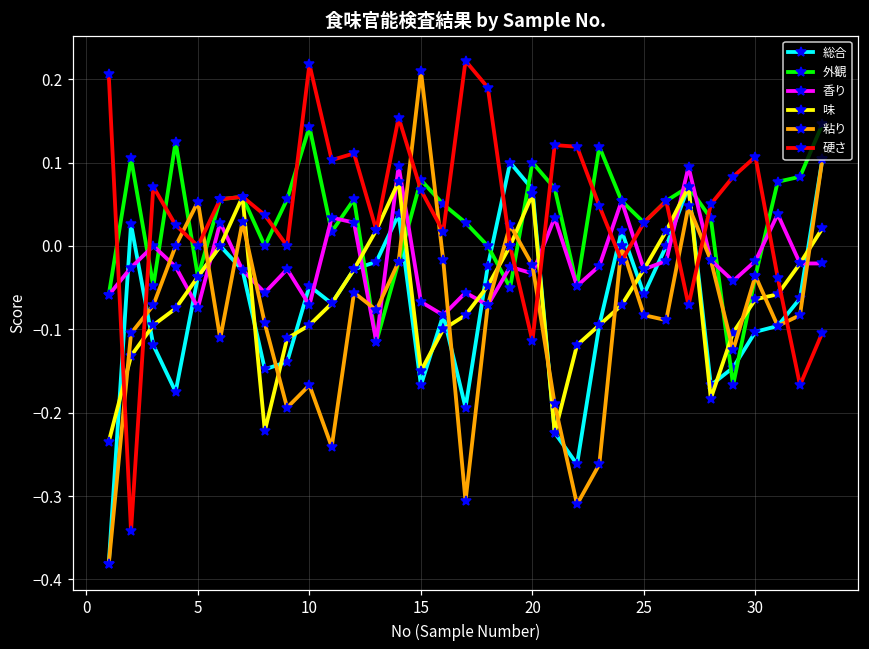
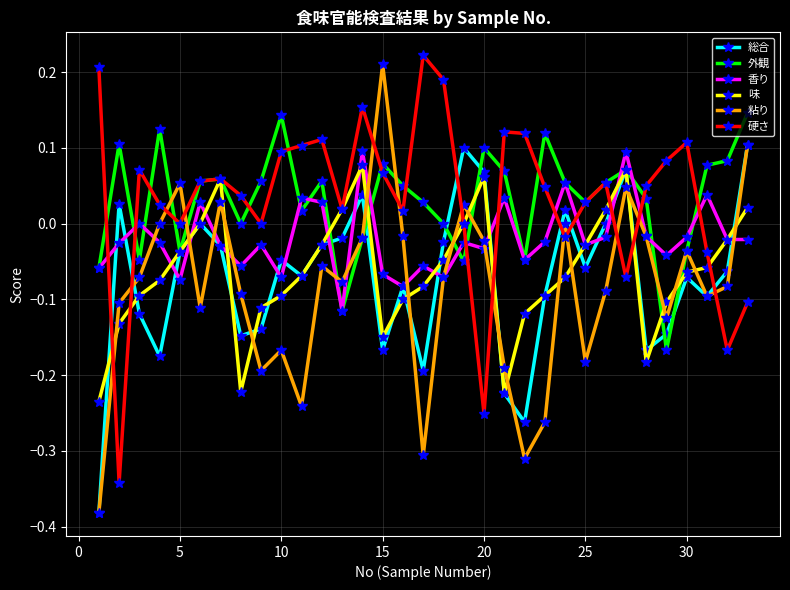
硬さ, 10: 0.22 -> 0.10
硬さ, 20: -0.11 -> -0.25
粘り, 25: -0.08 -> -0.18
総合, 30: -0.10 -> -0.07
